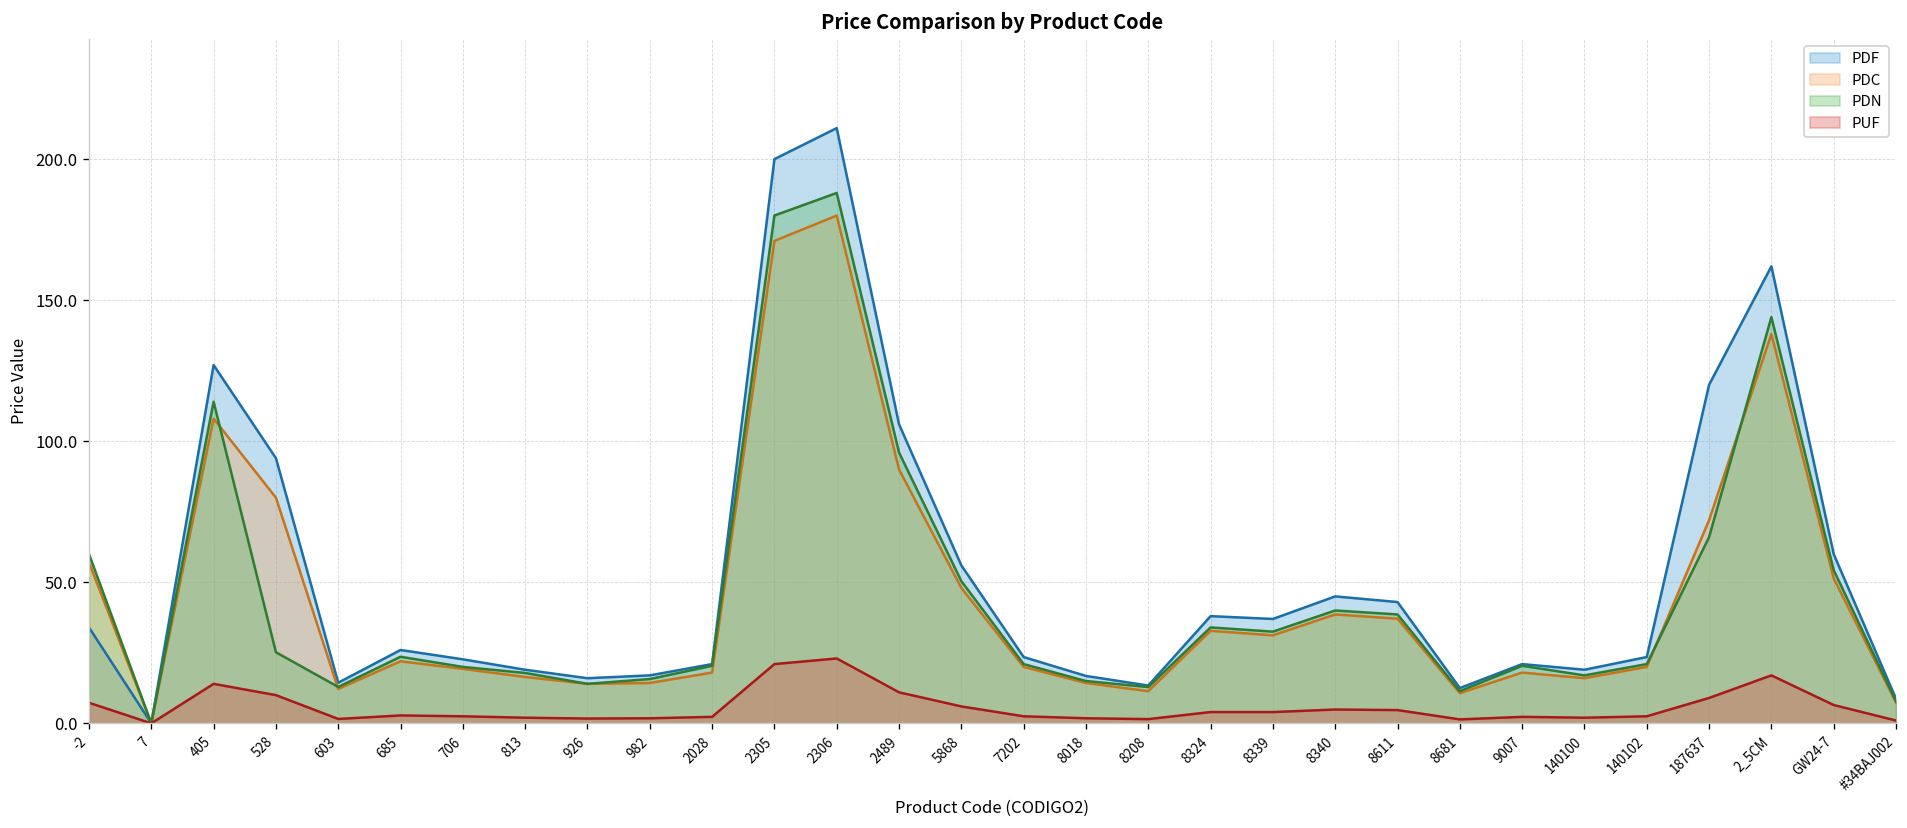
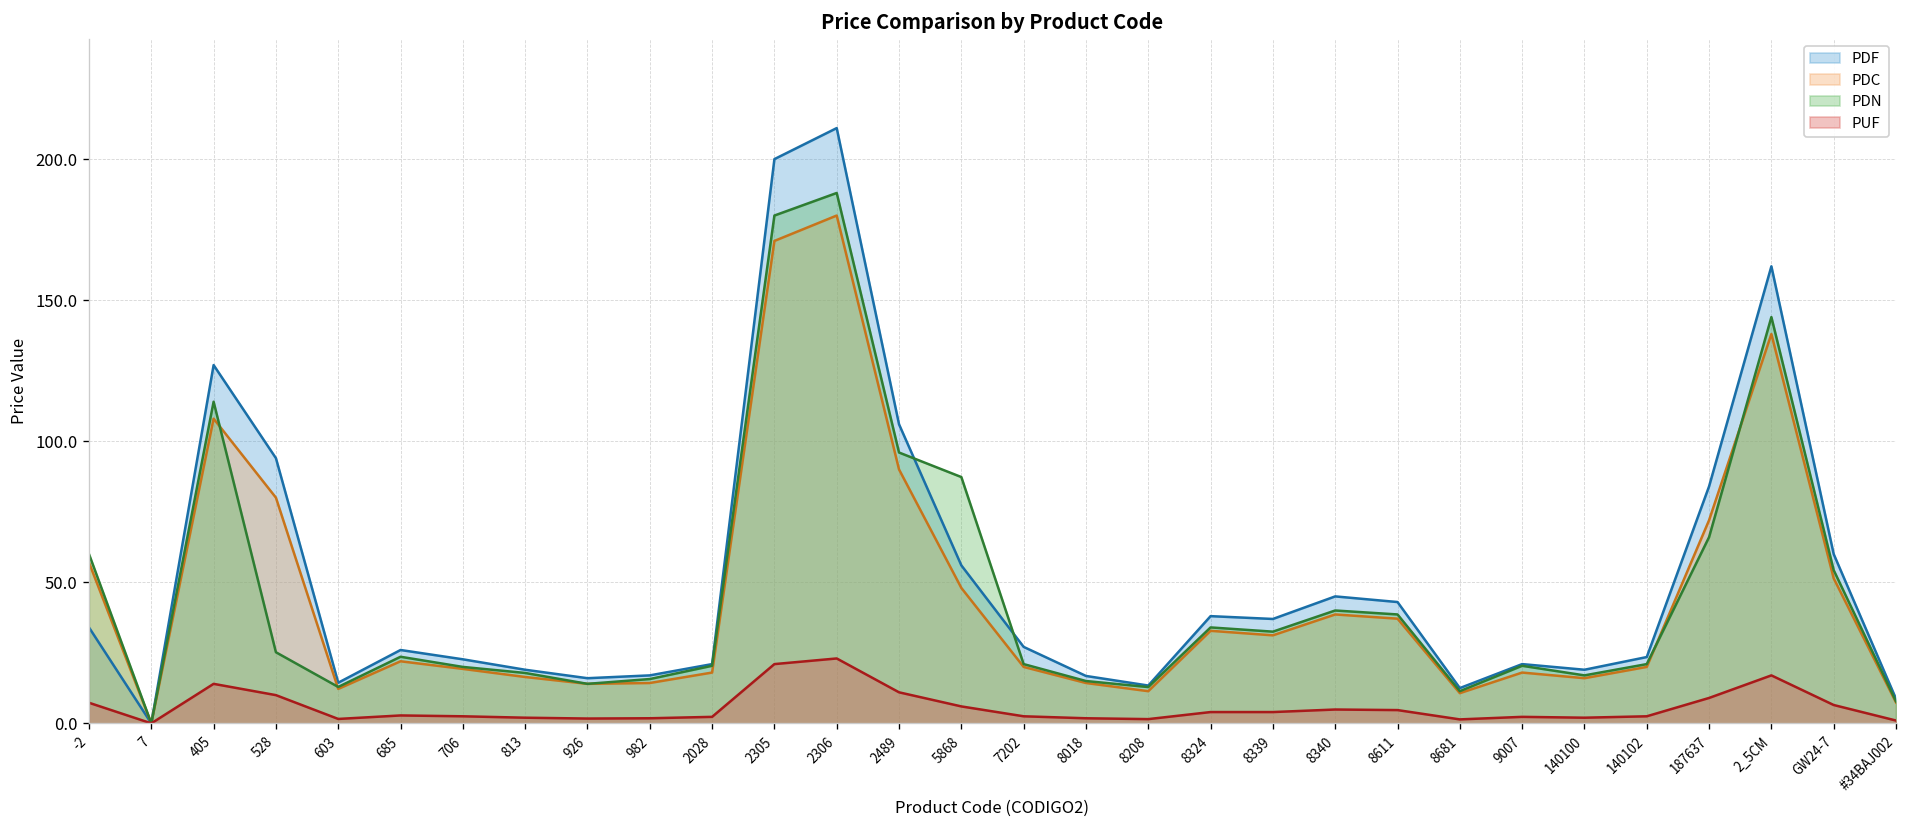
PDN, 5868: 50 -> 87
PDF, 7202: 24 -> 27
PDF, 187637: 120 -> 84
